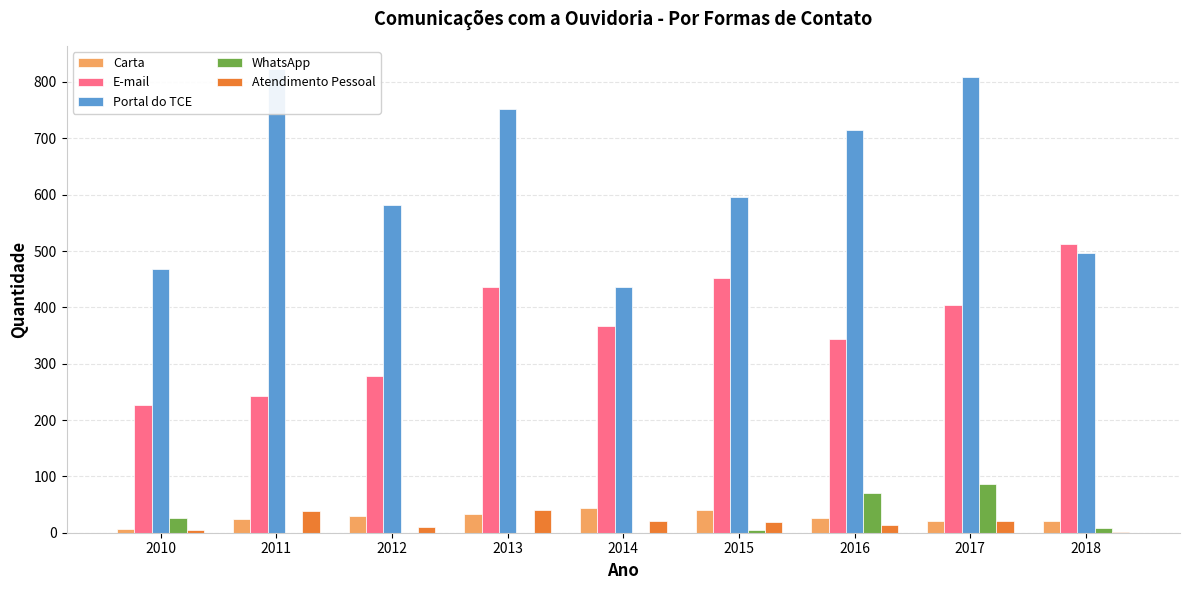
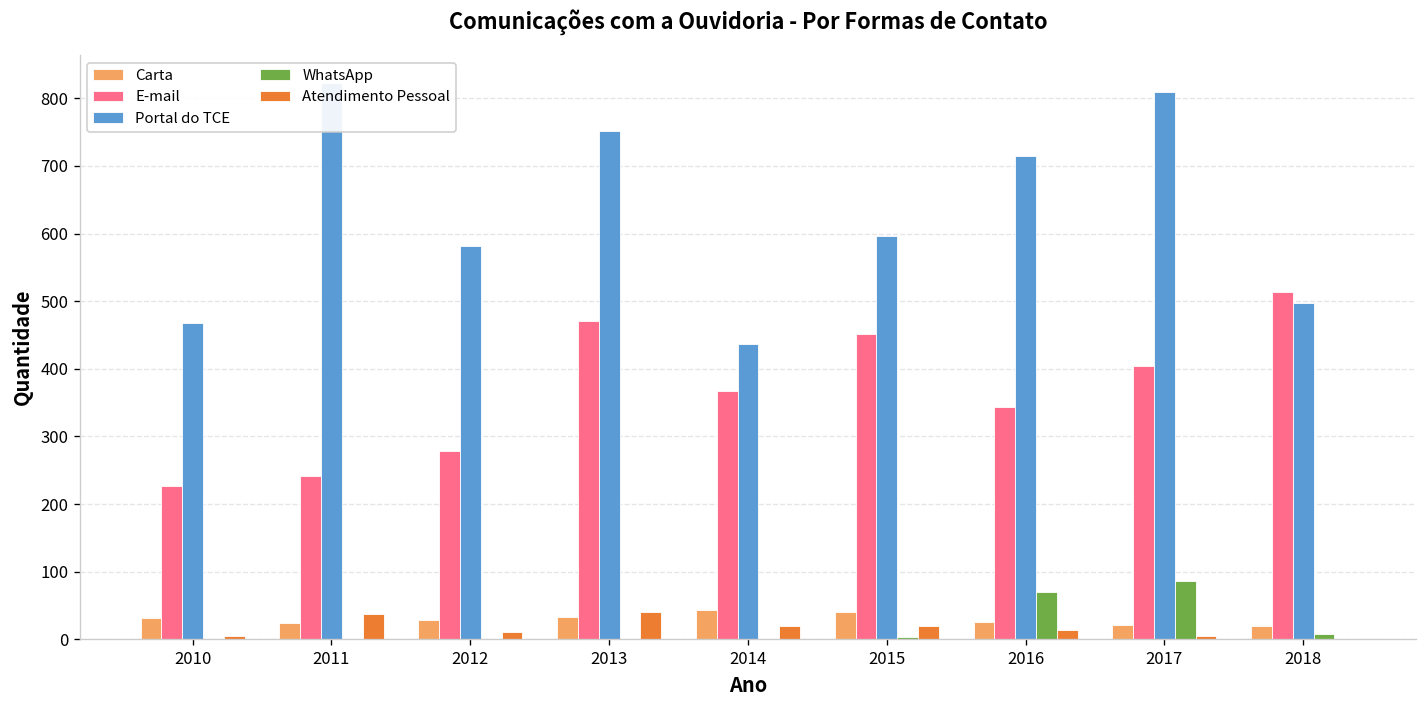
Carta, 2010: 10 -> 30
WhatsApp, 2010: 30 -> 0
E-mail, 2013: 440 -> 470
Atendimento Pessoal, 2017: 20 -> 10
